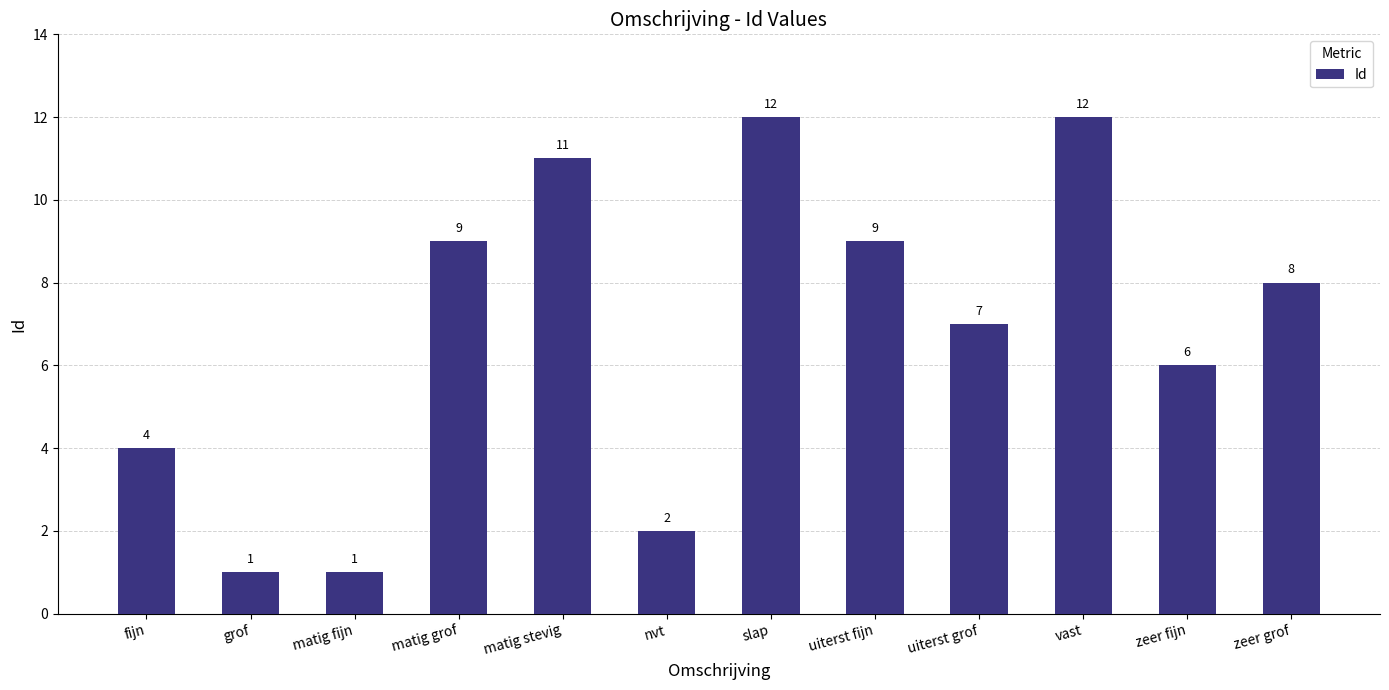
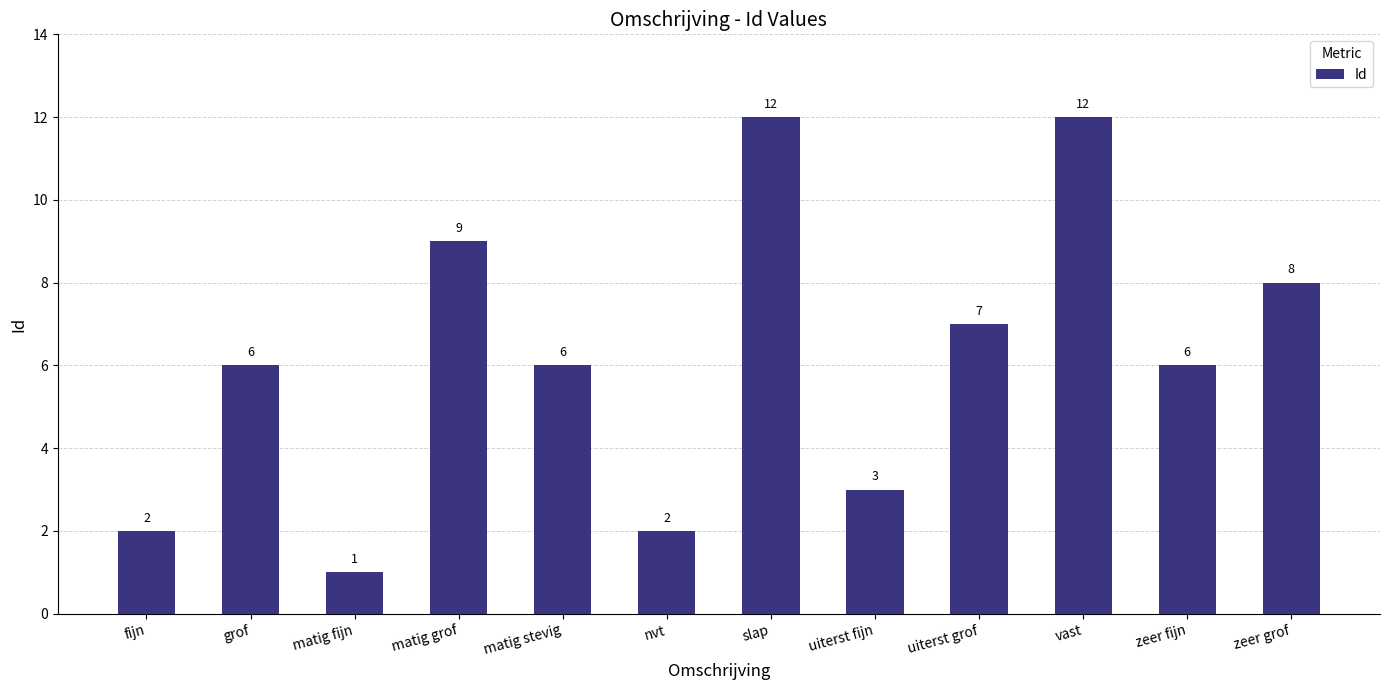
fijn: 4 -> 2
grof: 1 -> 6
matig stevig: 11 -> 6
uiterst fijn: 9 -> 3
